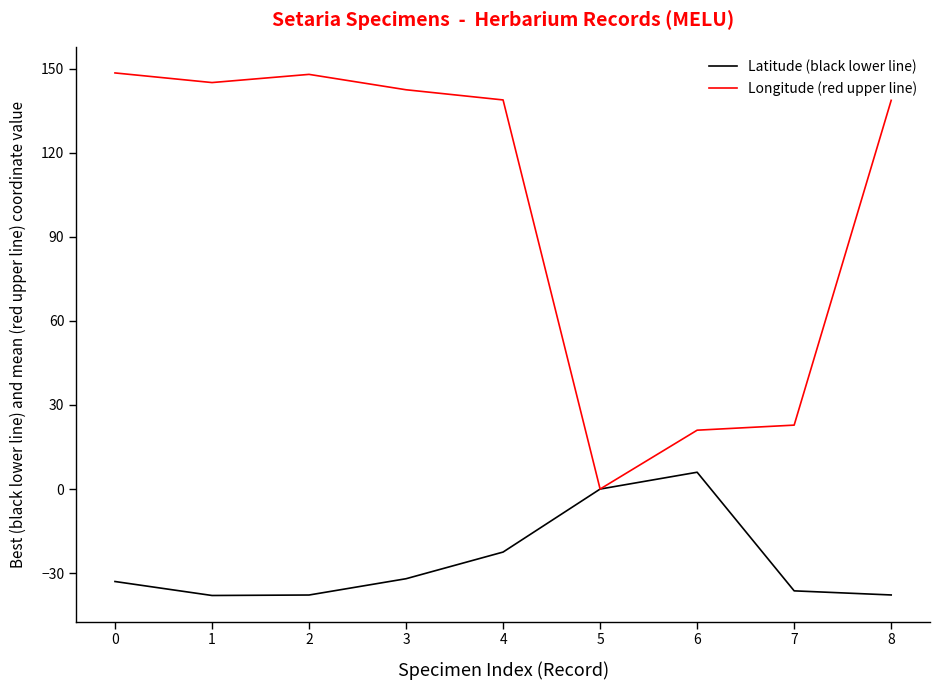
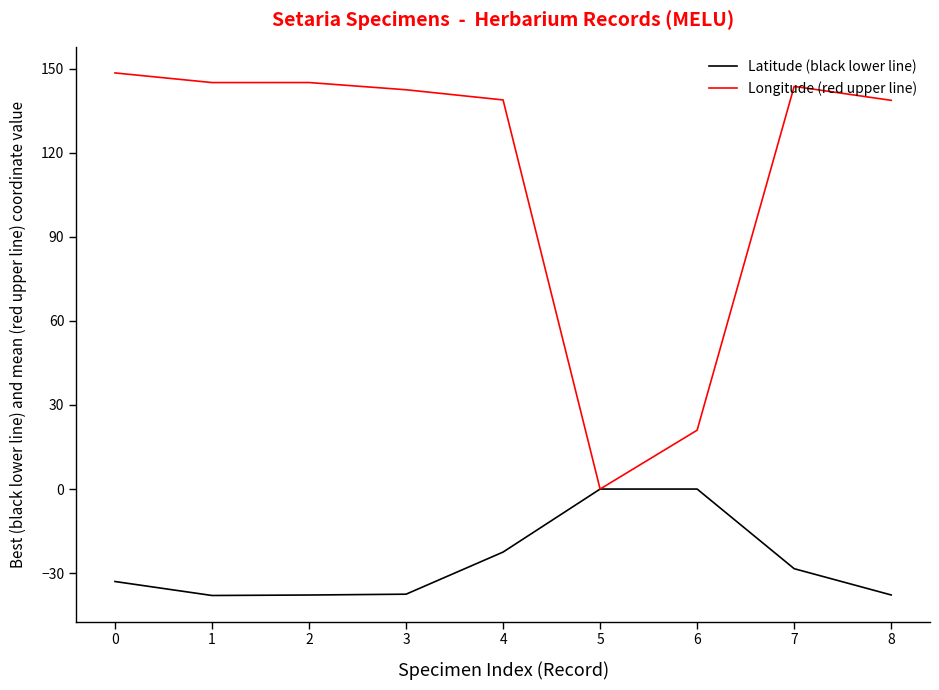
Longitude (red upper line), 2: 148 -> 145
Latitude (black lower line), 3: -32 -> -38
Latitude (black lower line), 6: 6 -> 0
Latitude (black lower line), 7: -36 -> -28
Longitude (red upper line), 7: 23 -> 144
